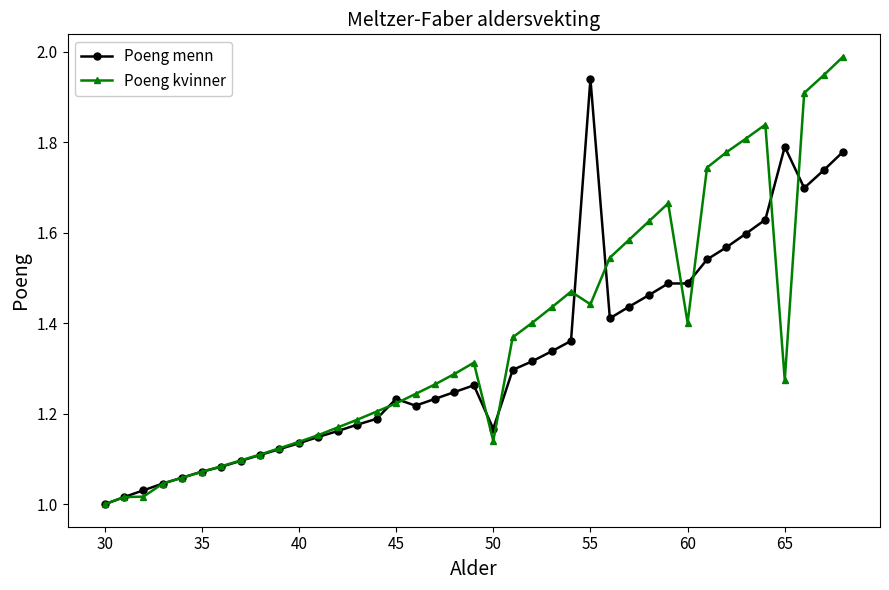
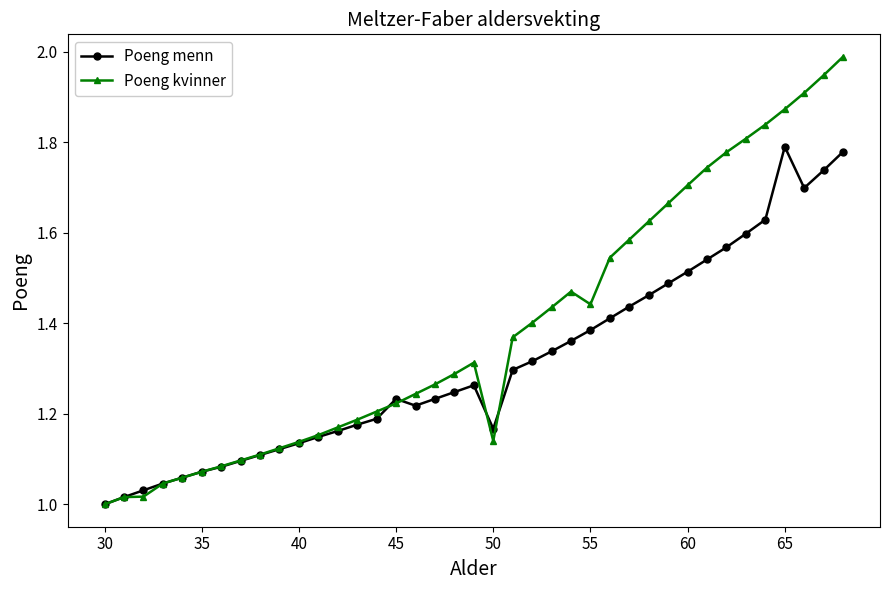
Poeng menn, 55: 1.94 -> 1.39
Poeng menn, 60: 1.49 -> 1.51
Poeng kvinner, 60: 1.40 -> 1.71
Poeng kvinner, 65: 1.27 -> 1.87
